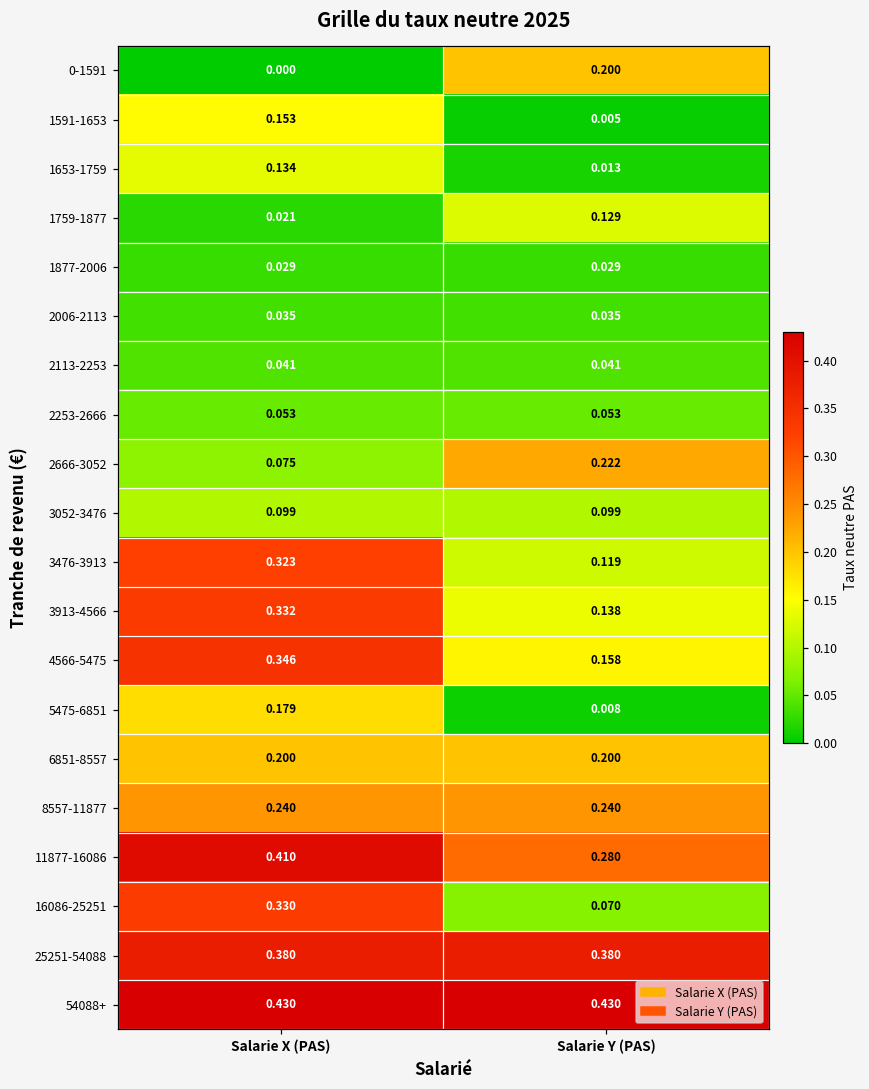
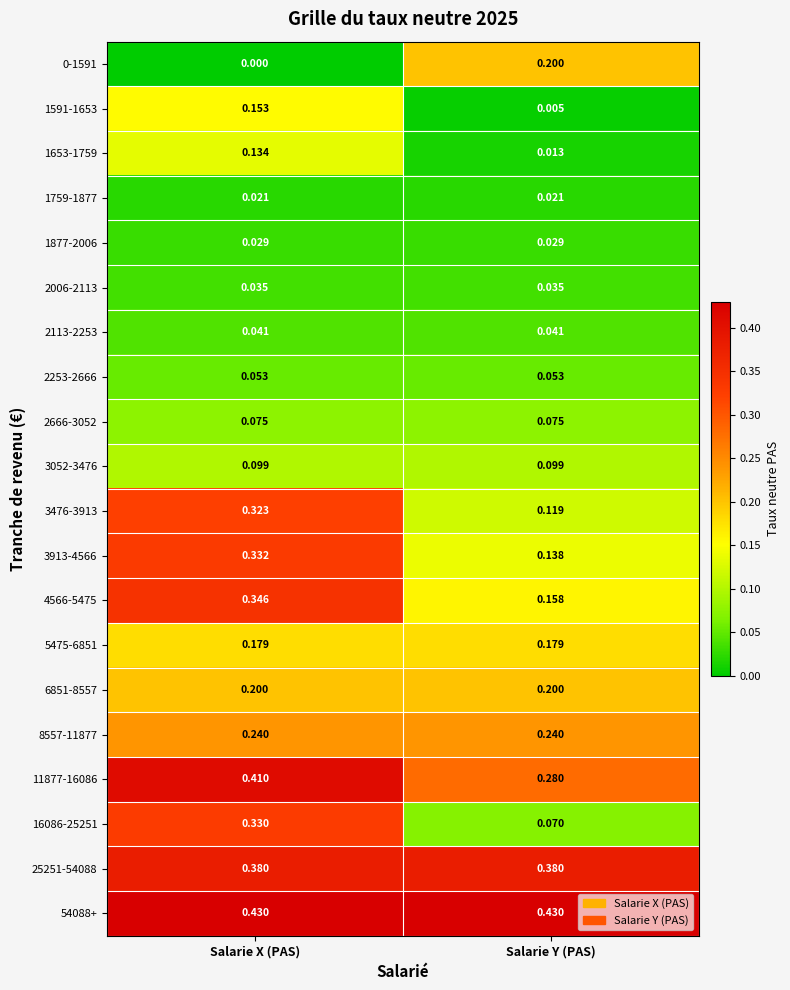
1759-1877, Salarie Y (PAS): 0.129 -> 0.021
2666-3052, Salarie Y (PAS): 0.222 -> 0.075
5475-6851, Salarie Y (PAS): 0.008 -> 0.179
